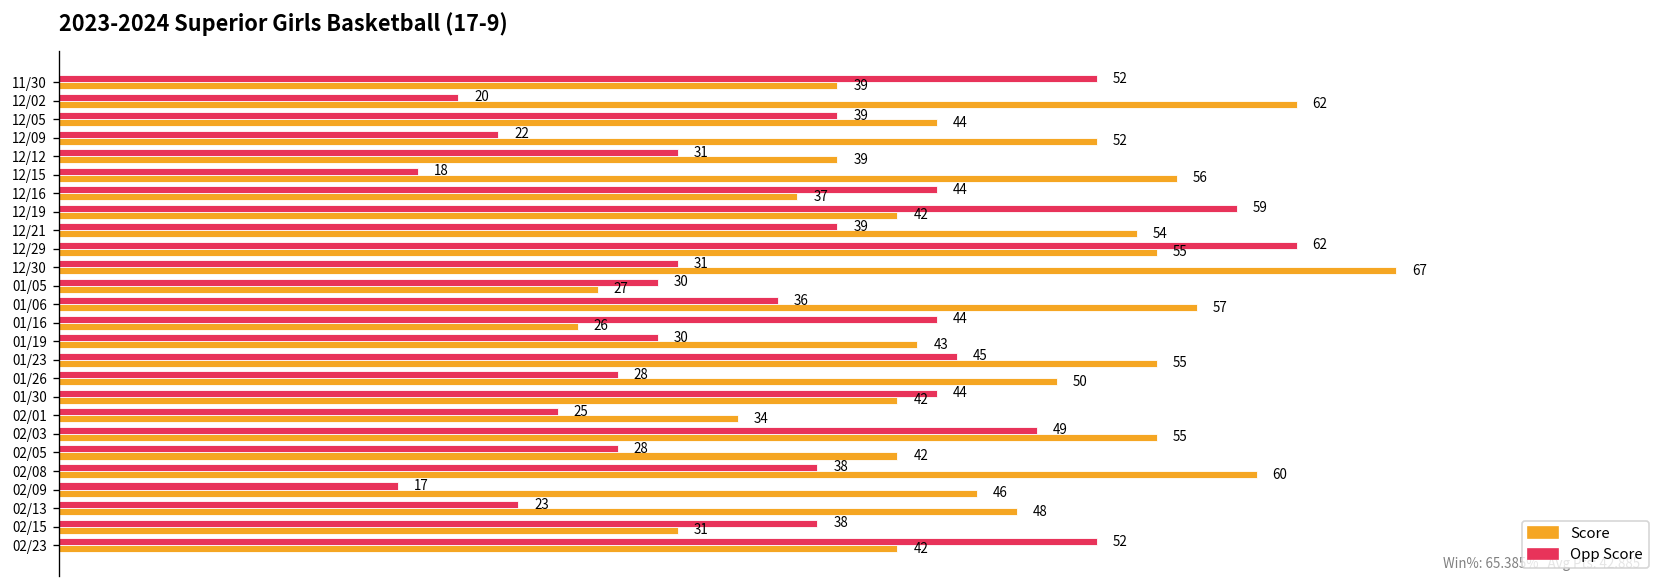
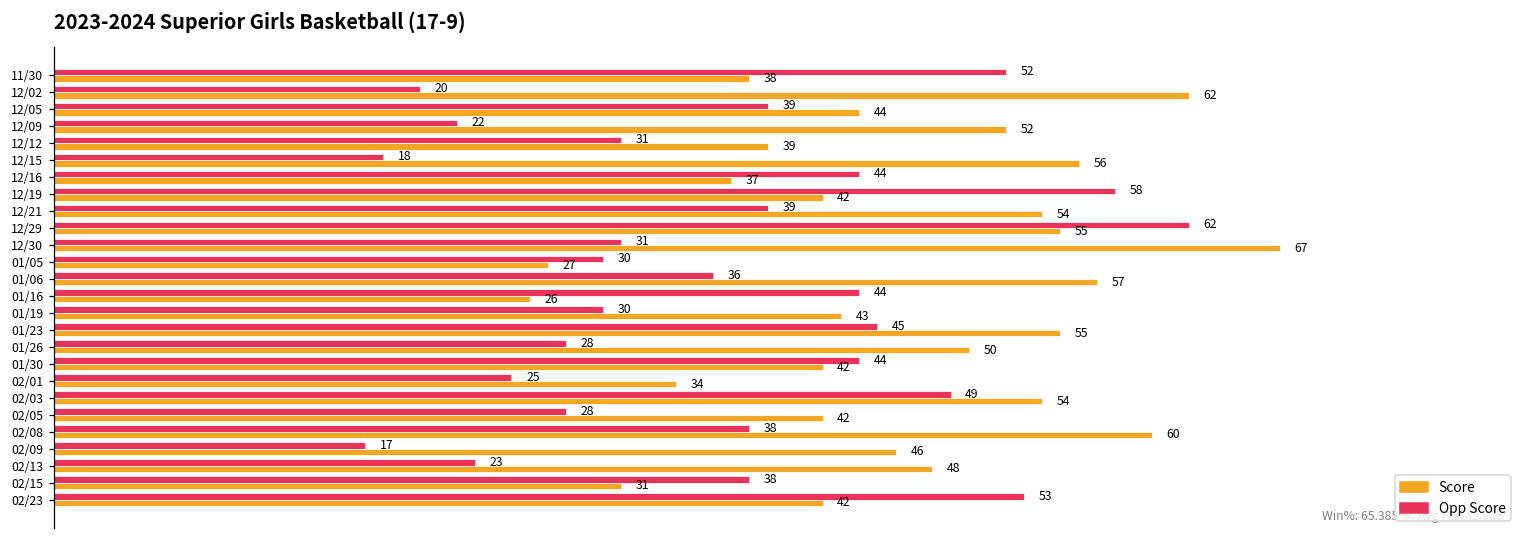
Score, 11/30: 39 -> 38
Opp Score, 12/19: 59 -> 58
Score, 02/03: 55 -> 54
Opp Score, 02/23: 52 -> 53
